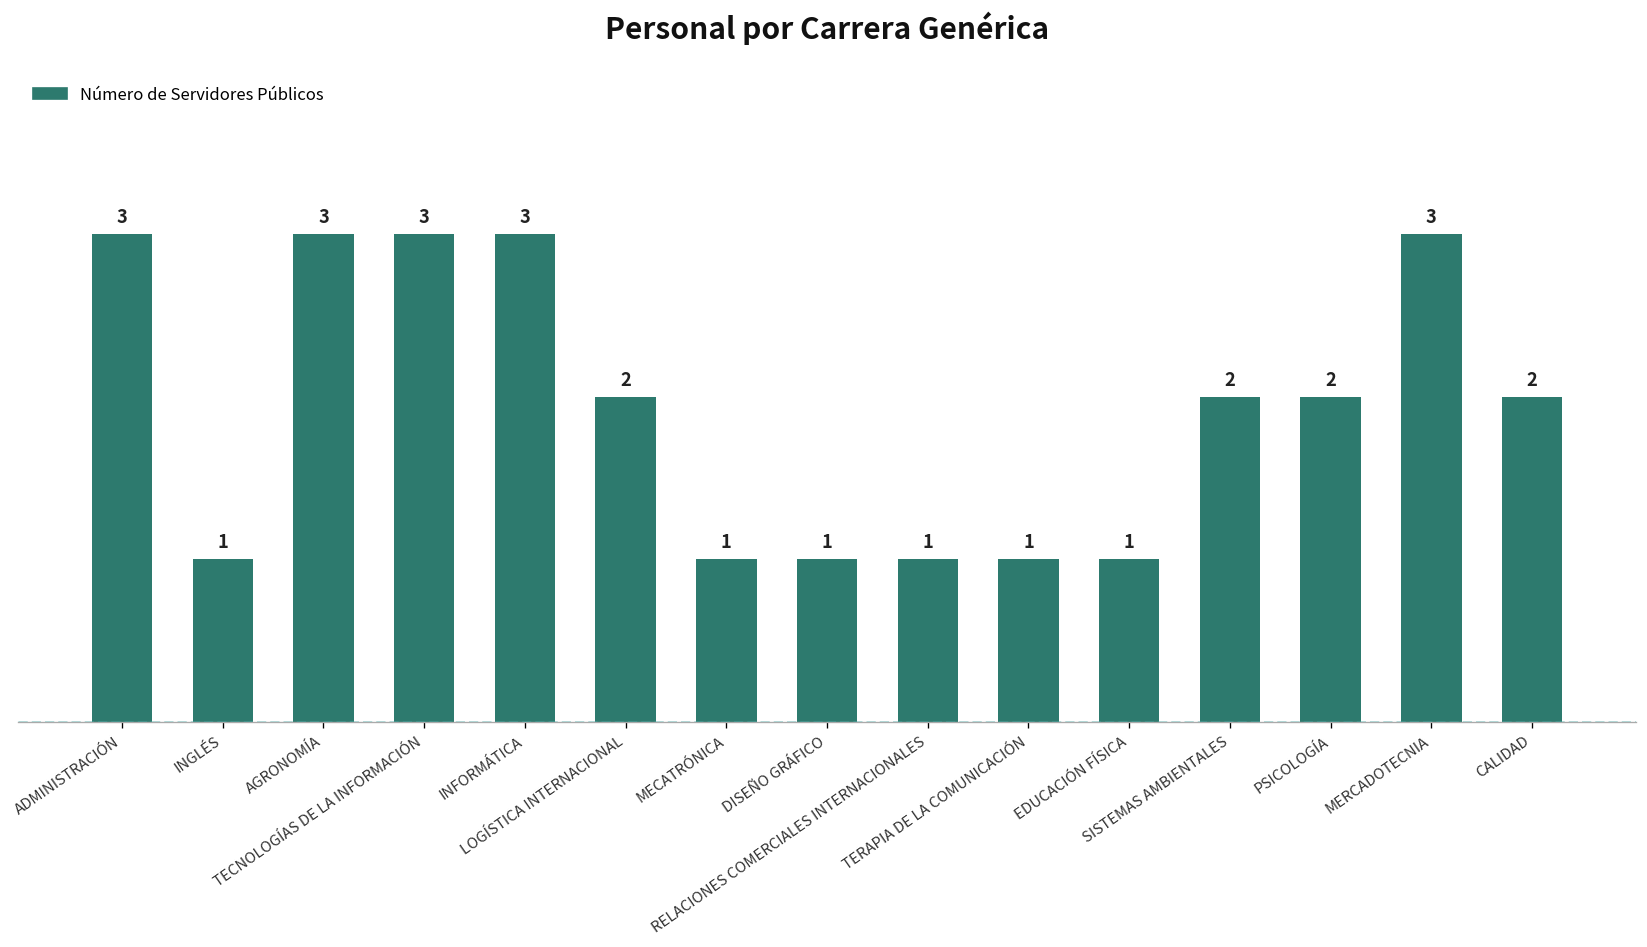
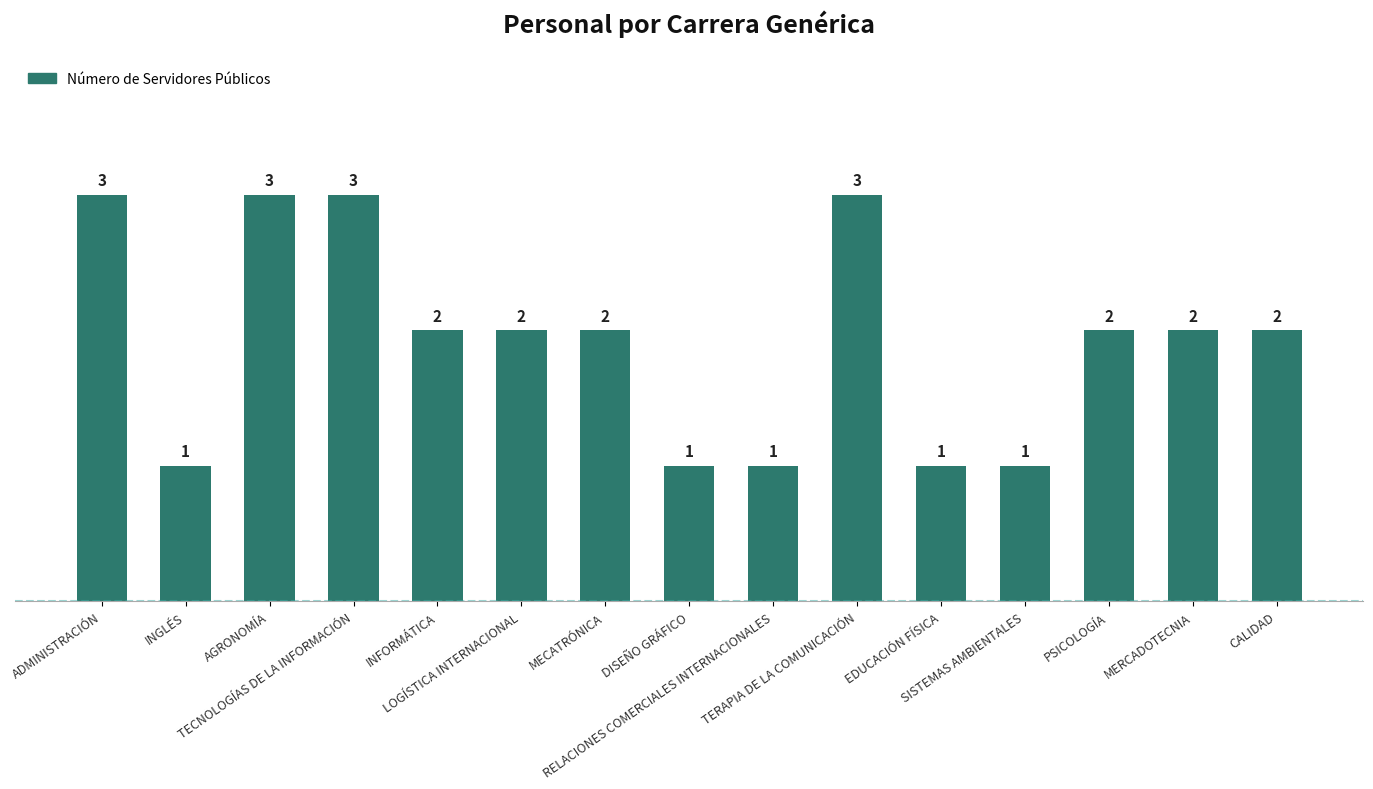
INFORMÁTICA: 3 -> 2
MECATRÓNICA: 1 -> 2
TERAPIA DE LA COMUNICACIÓN: 1 -> 3
SISTEMAS AMBIENTALES: 2 -> 1
MERCADOTECNIA: 3 -> 2
